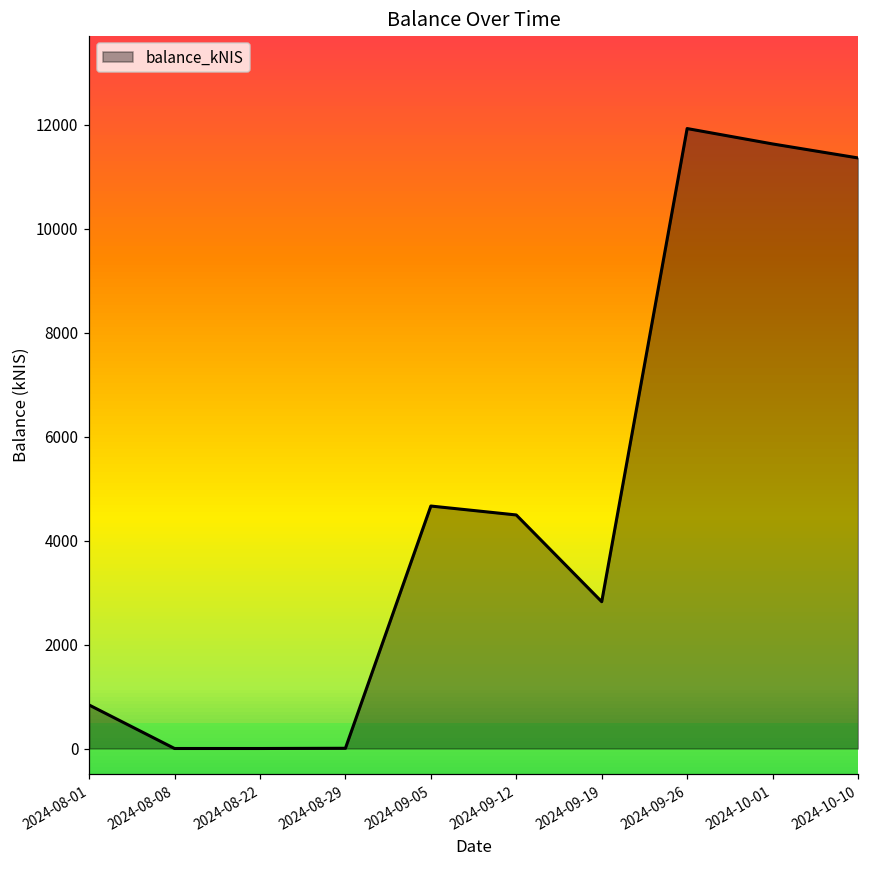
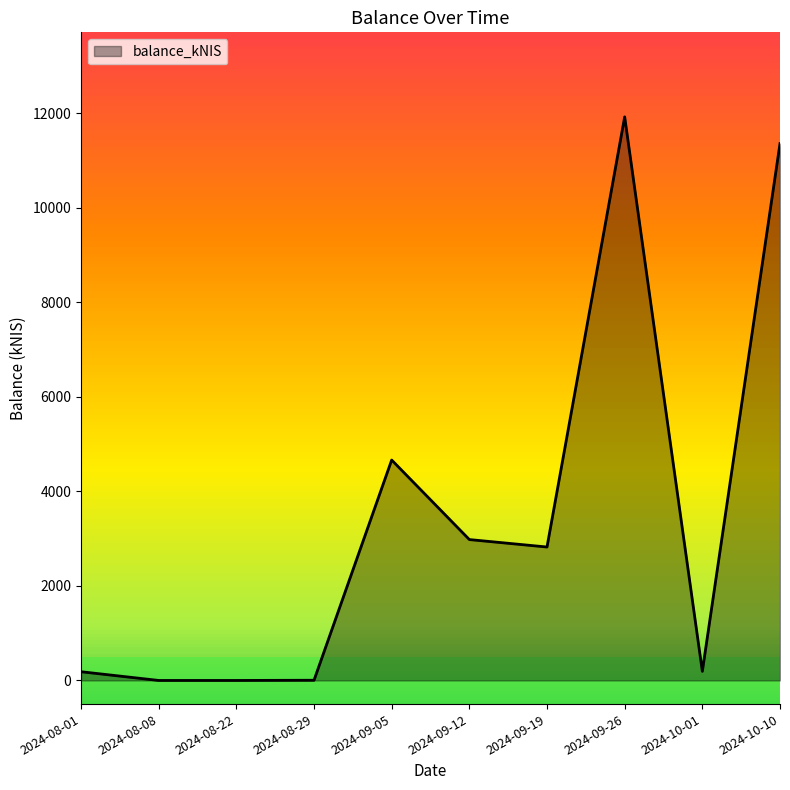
2024-08-01: 800 -> 200
2024-09-12: 4500 -> 3000
2024-10-01: 11600 -> 200
